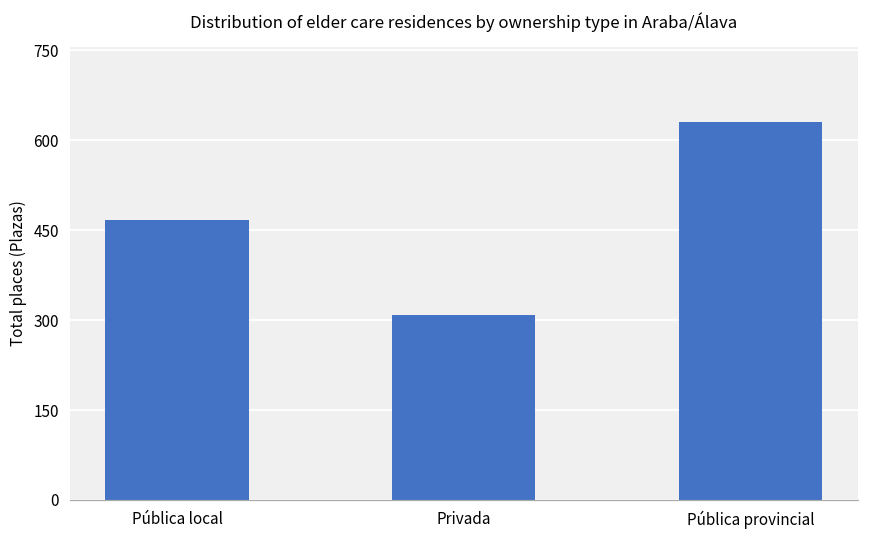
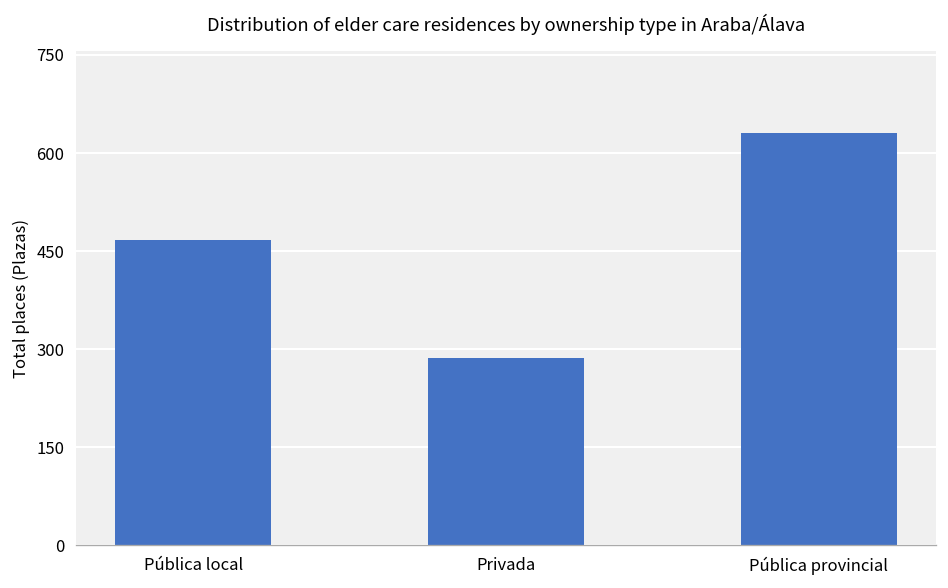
Privada: 310 -> 290
